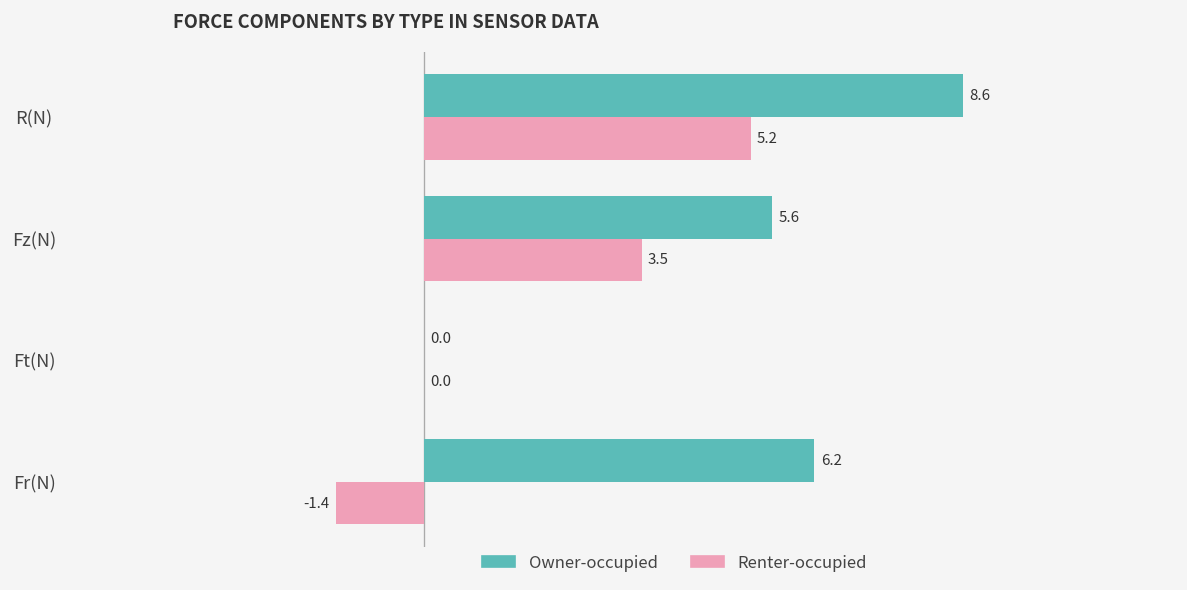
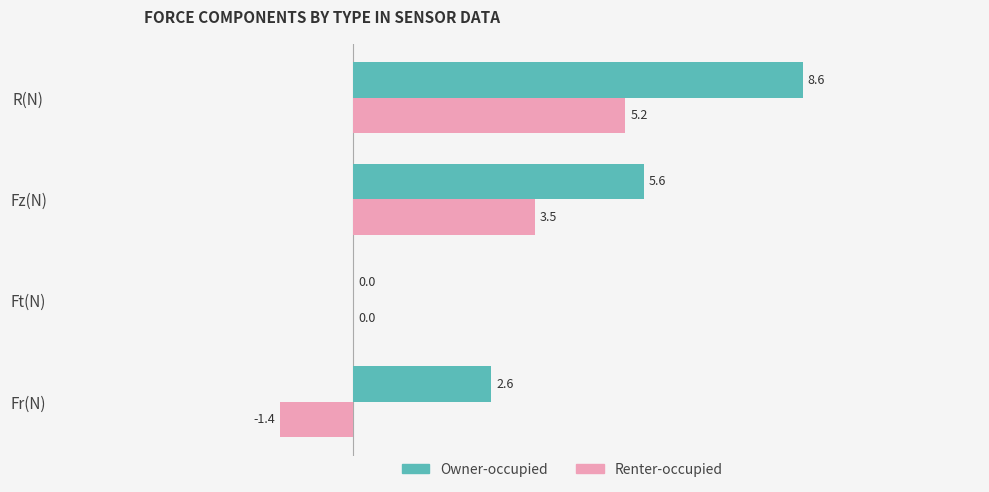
Owner-occupied, Fr(N): 6.2 -> 2.6
